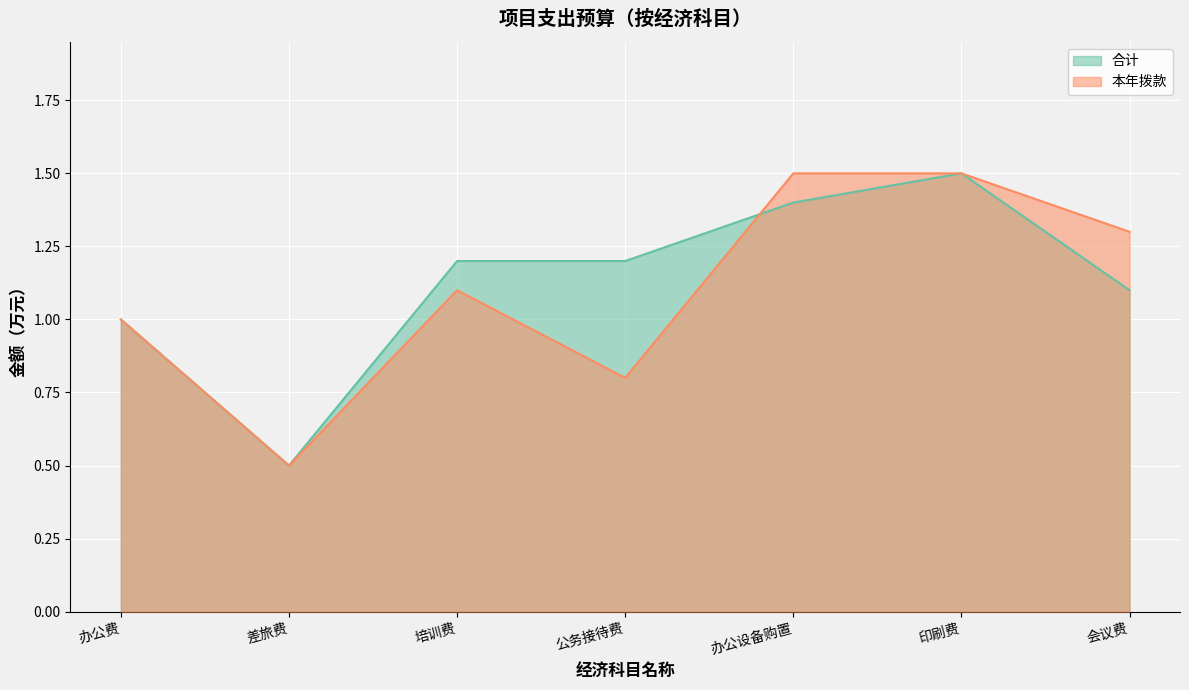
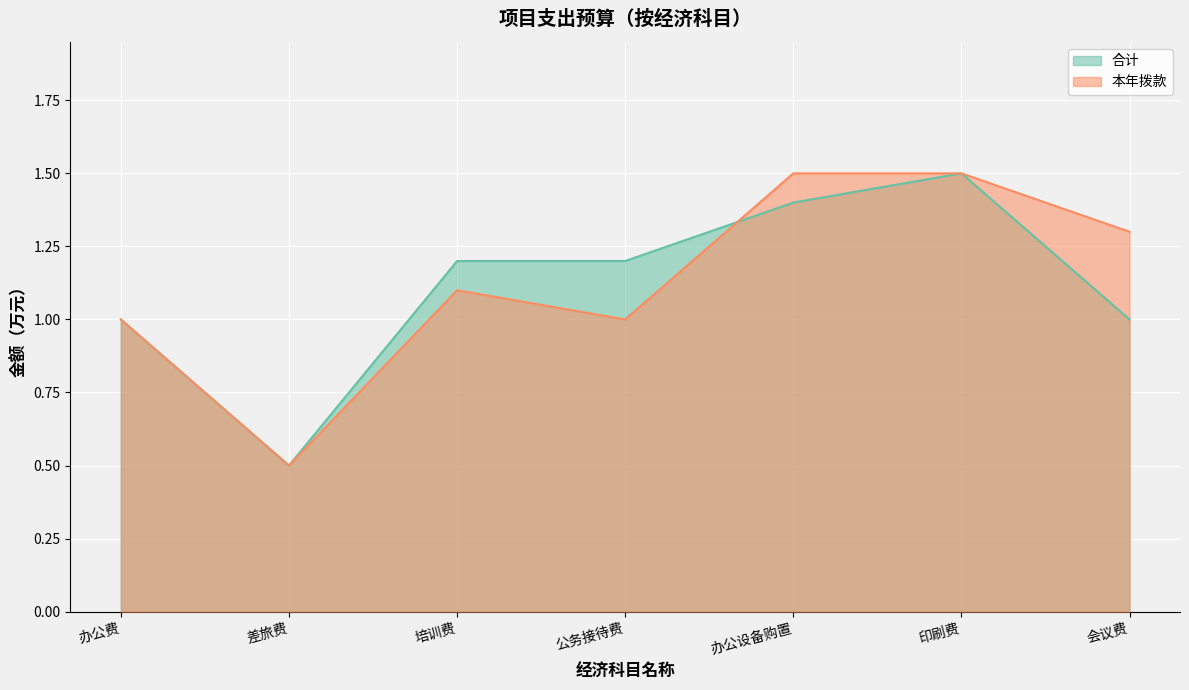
本年拨款, 公务接待费: 0.8 -> 1.0
合计, 会议费: 1.1 -> 1.0
